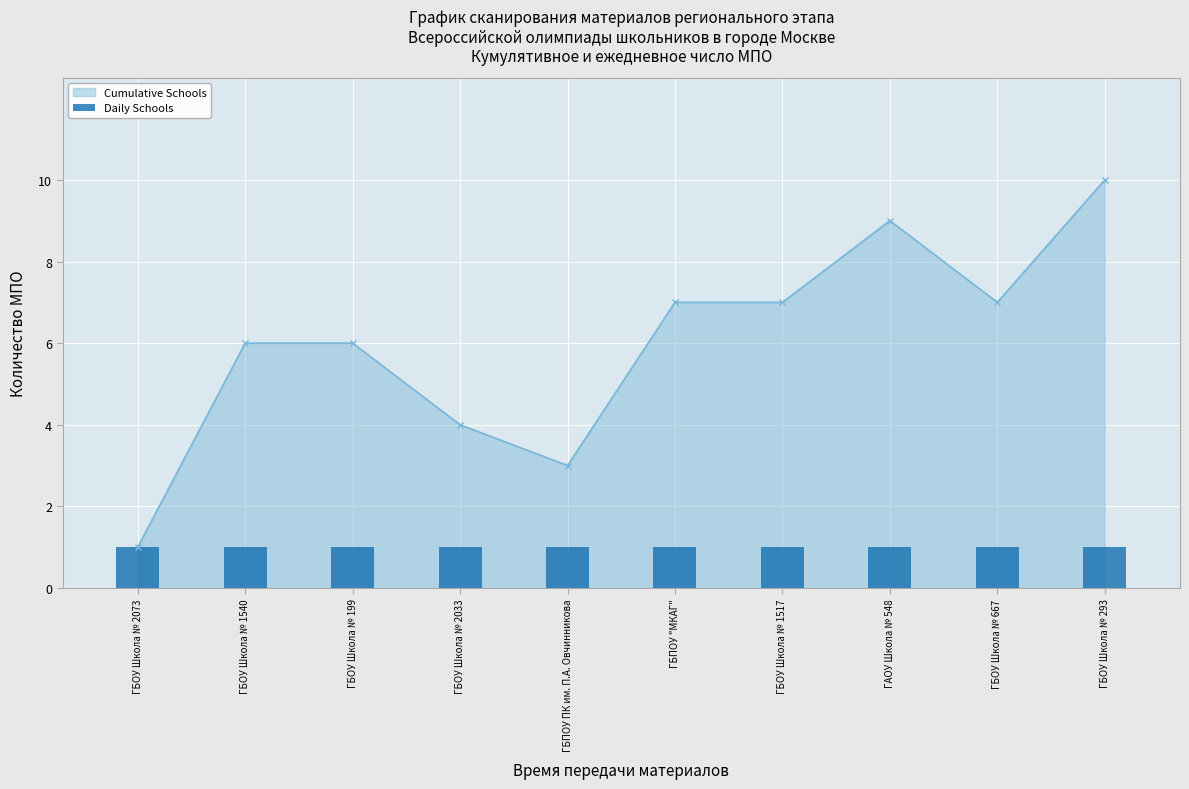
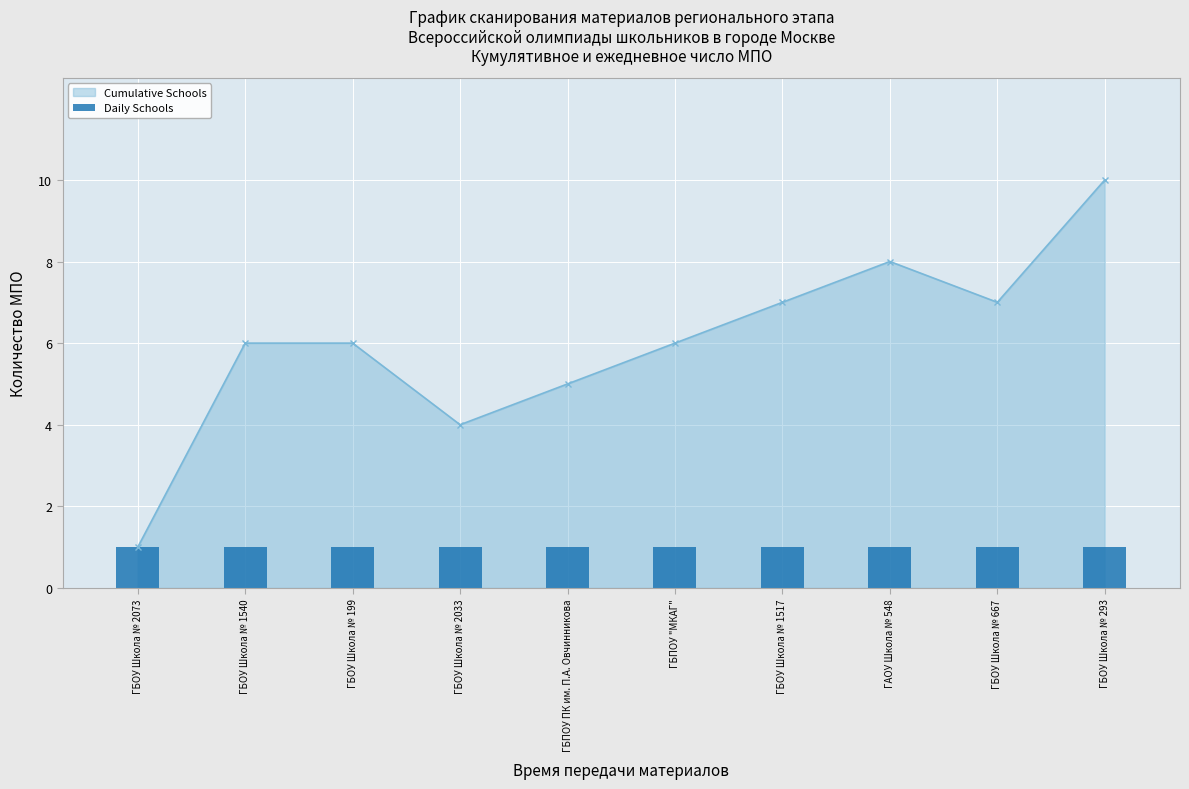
Cumulative Schools, ГБПОУ ПК им. П.А. Овчинникова: 3 -> 5
Cumulative Schools, ГБПОУ "МКАГ": 7 -> 6
Cumulative Schools, ГАОУ Школа № 548: 9 -> 8
